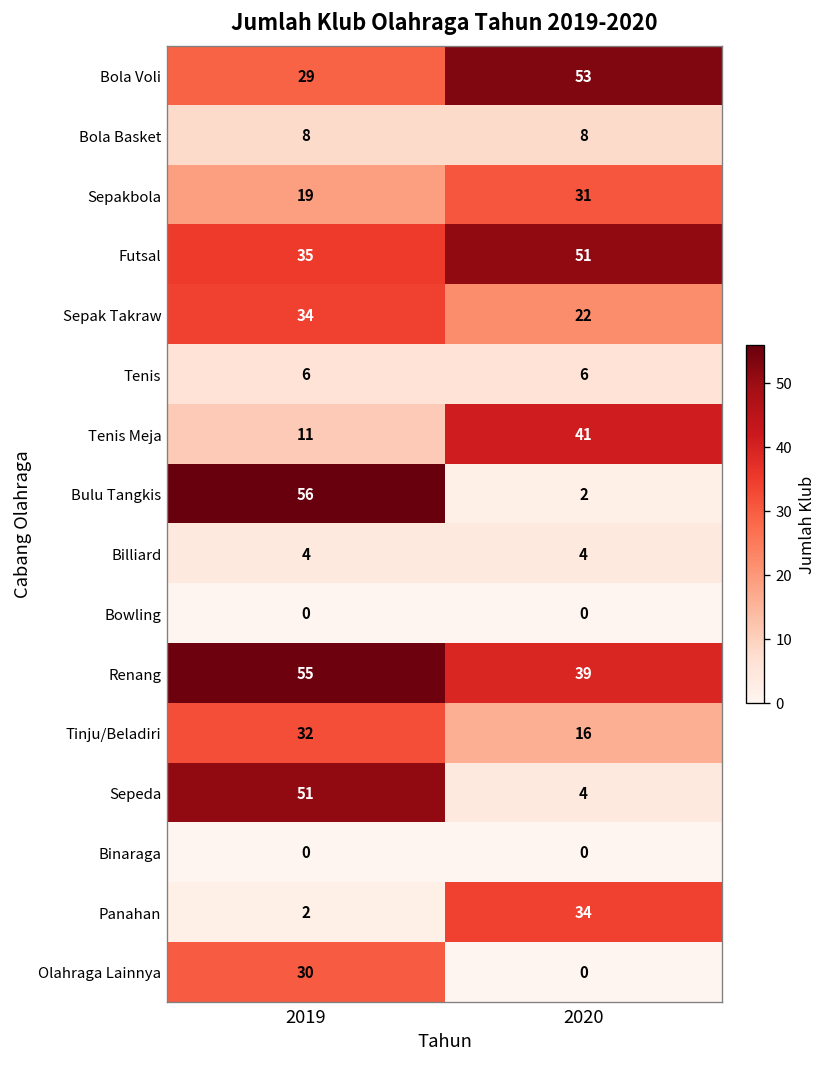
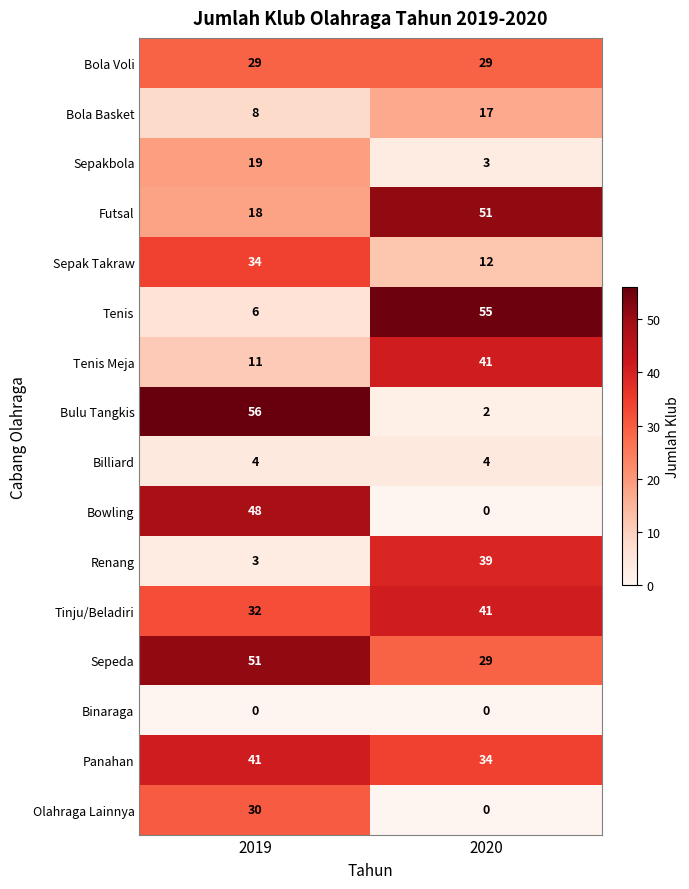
Bola Voli, 2020: 53 -> 29
Bola Basket, 2020: 8 -> 17
Sepakbola, 2020: 31 -> 3
Futsal, 2019: 35 -> 18
Sepak Takraw, 2020: 22 -> 12
Tenis, 2020: 6 -> 55
Bowling, 2019: 0 -> 48
Renang, 2019: 55 -> 3
Tinju/Beladiri, 2020: 16 -> 41
Sepeda, 2020: 4 -> 29
Panahan, 2019: 2 -> 41
